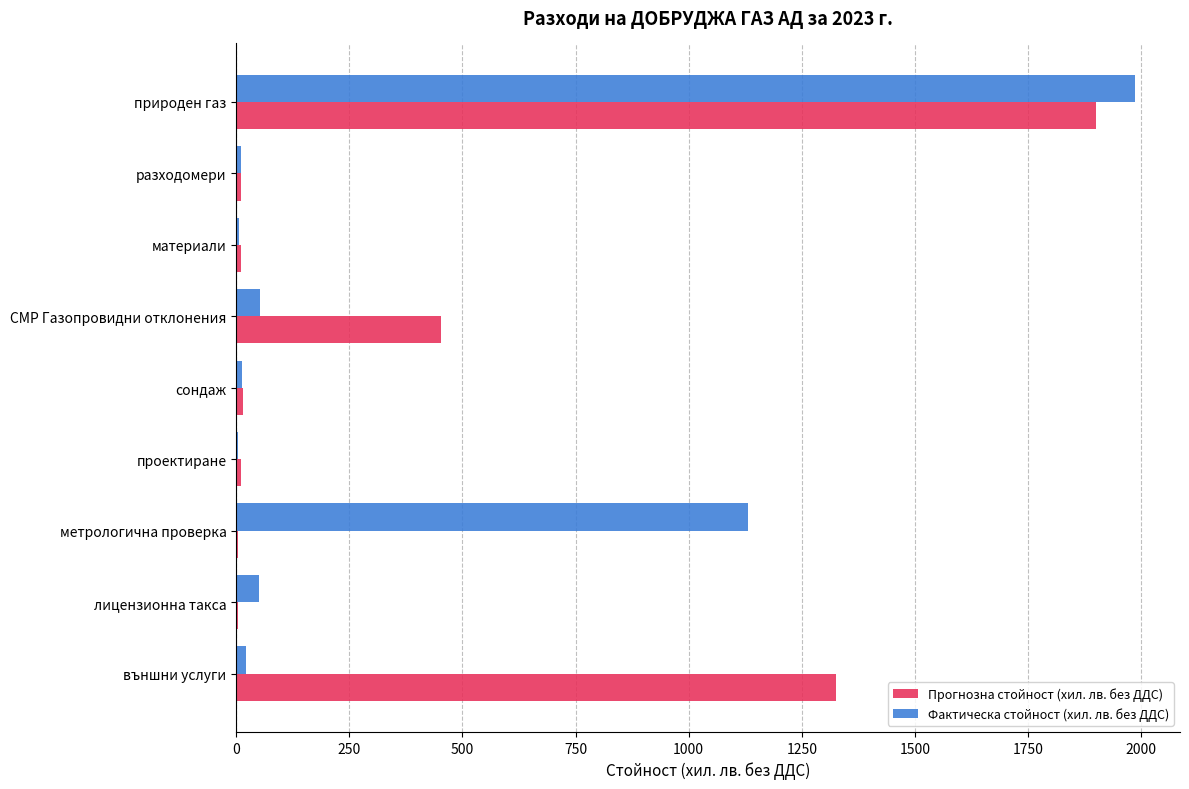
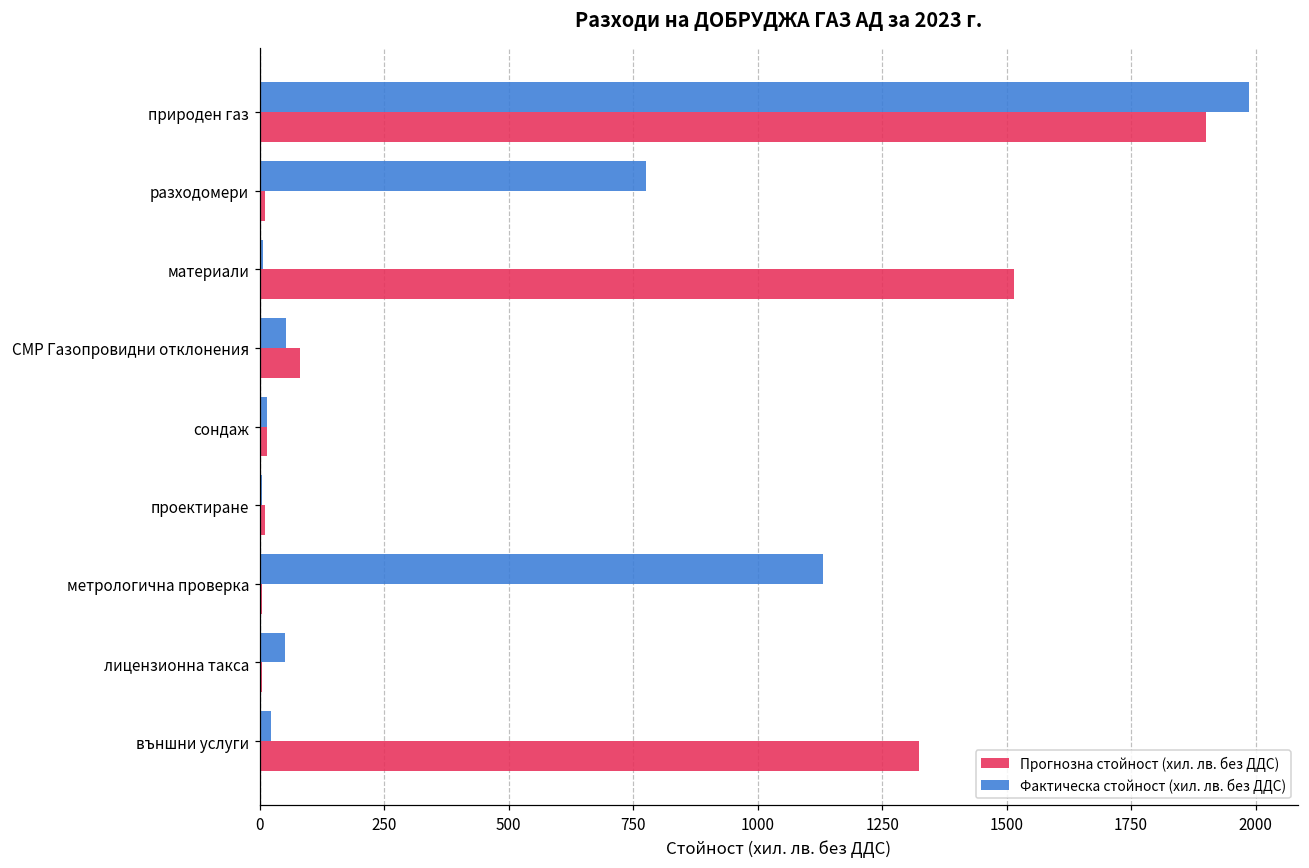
Фактическа стойност (хил. лв. без ДДС), разходомери: 10 -> 780
Прогнозна стойност (хил. лв. без ДДС), материали: 10 -> 1520
Прогнозна стойност (хил. лв. без ДДС), СМР Газопровидни отклонения: 450 -> 80
